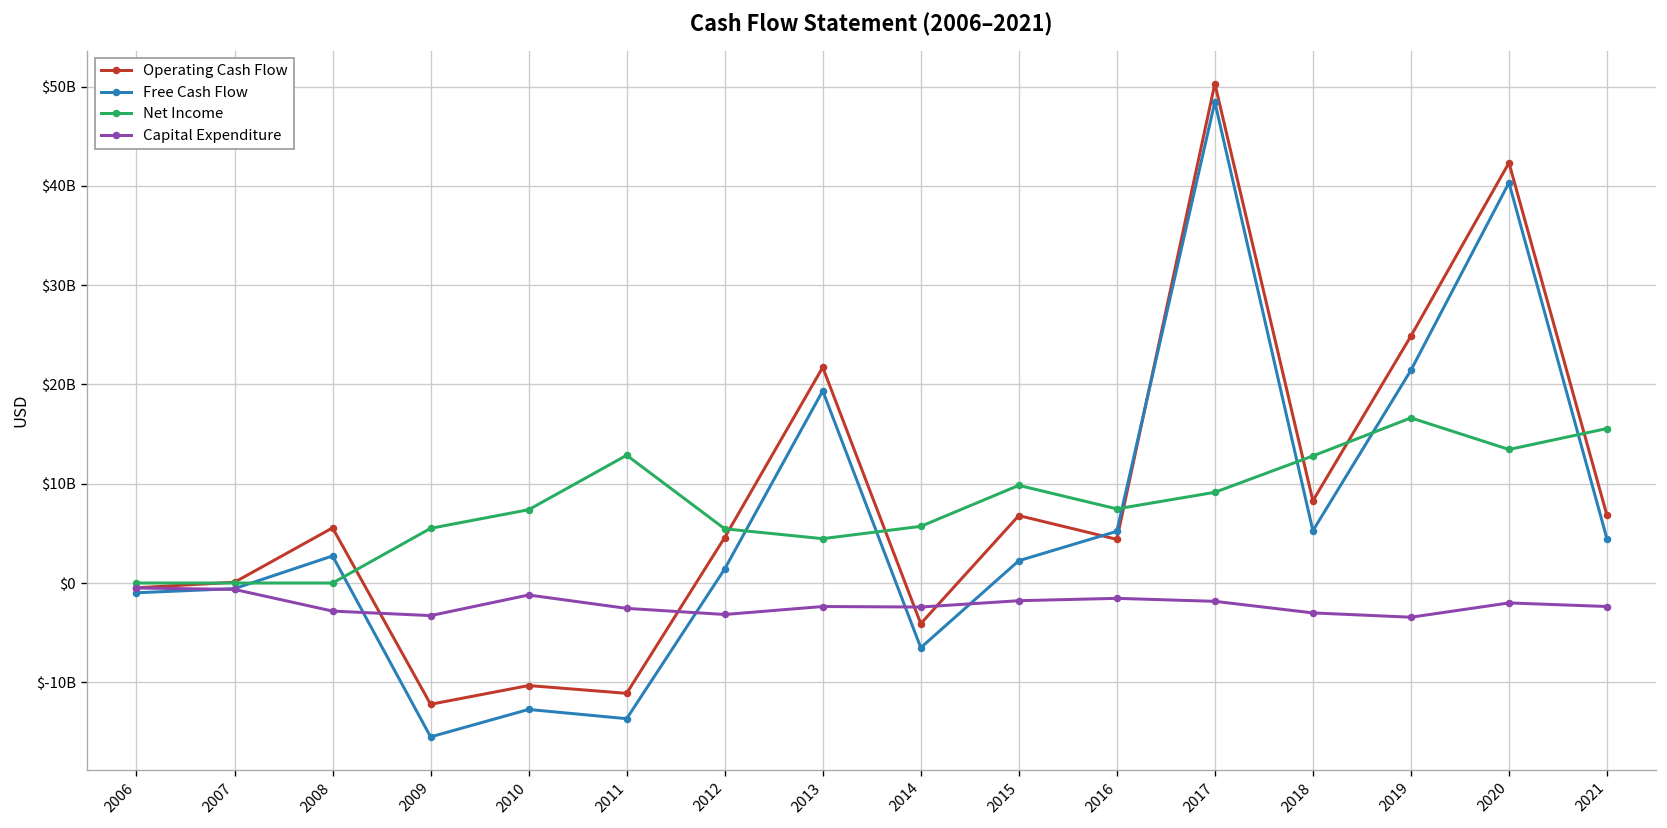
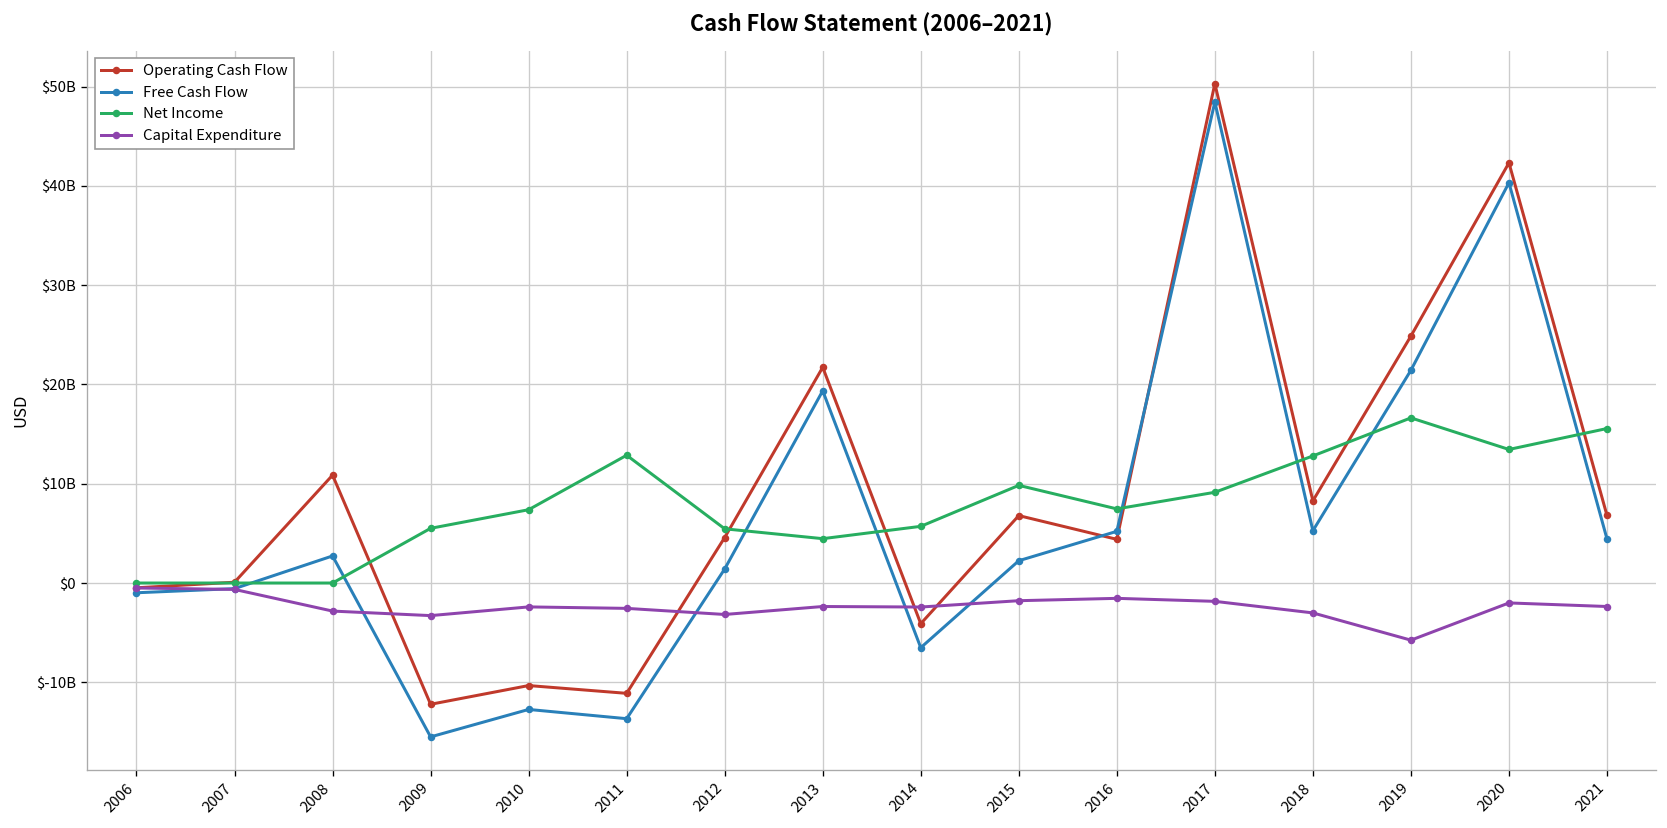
Operating Cash Flow, 2008: $6000000000 -> $11000000000
Capital Expenditure, 2010: $-1000000000 -> $-2000000000
Capital Expenditure, 2019: $-3000000000 -> $-6000000000
